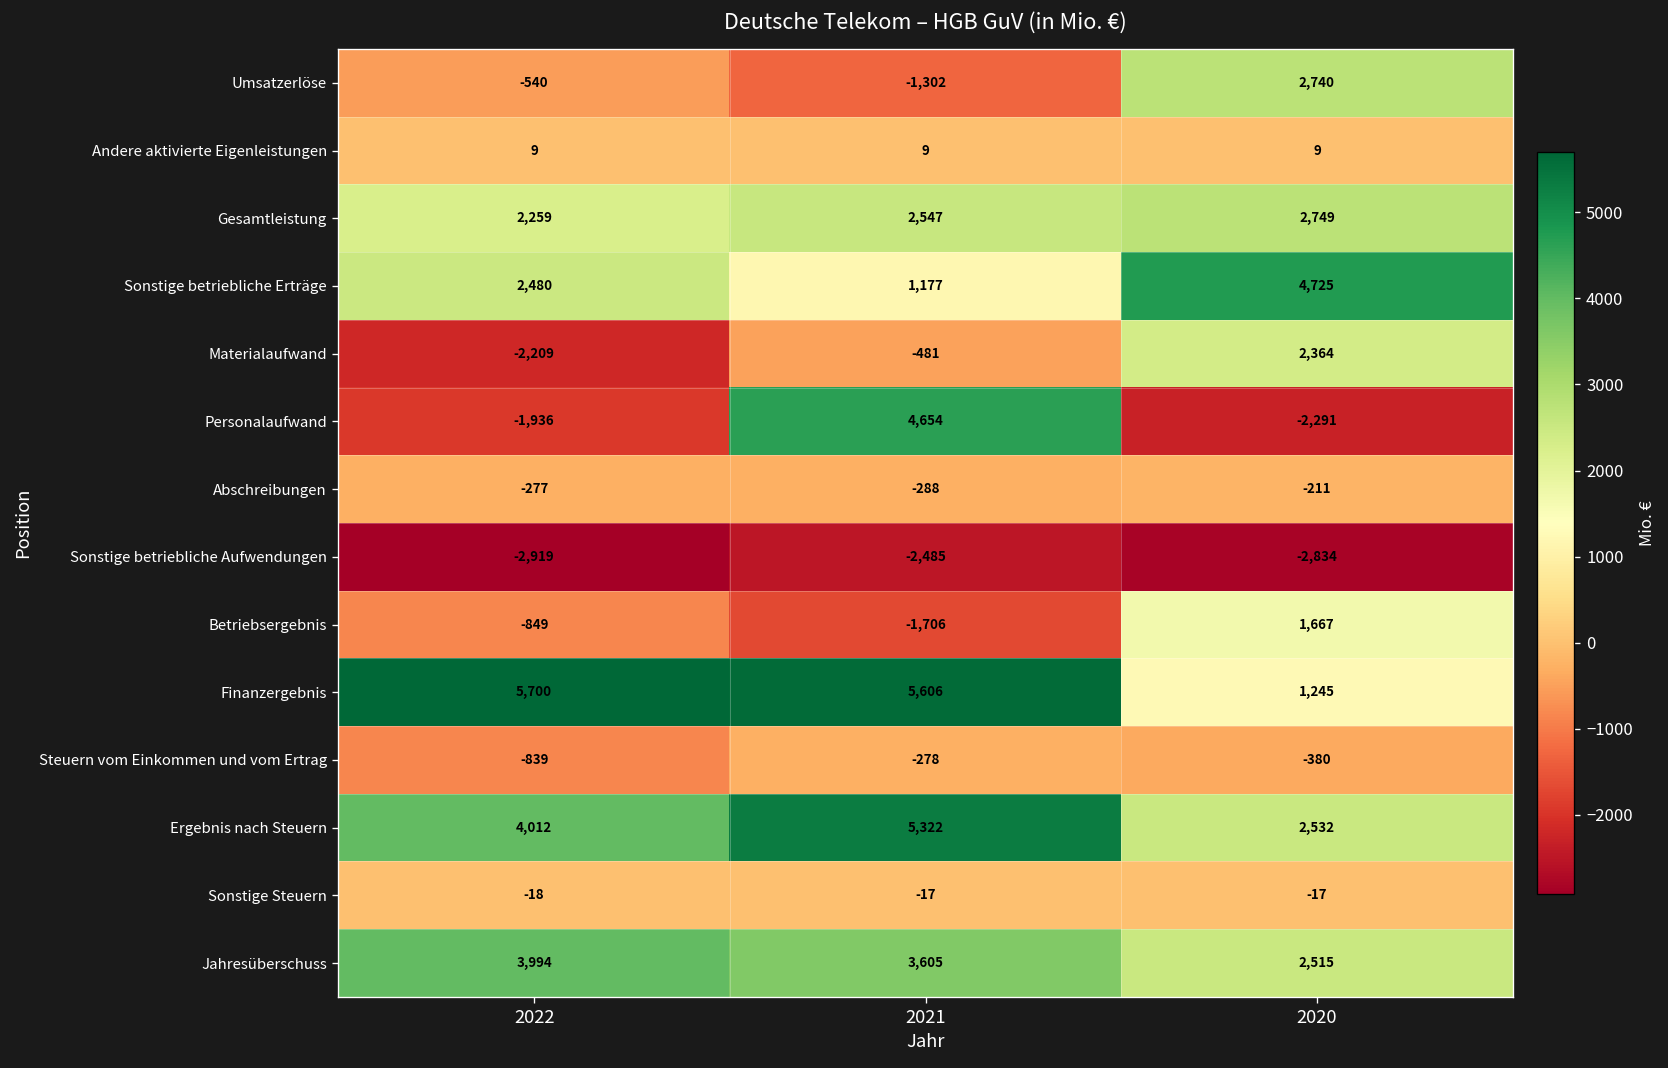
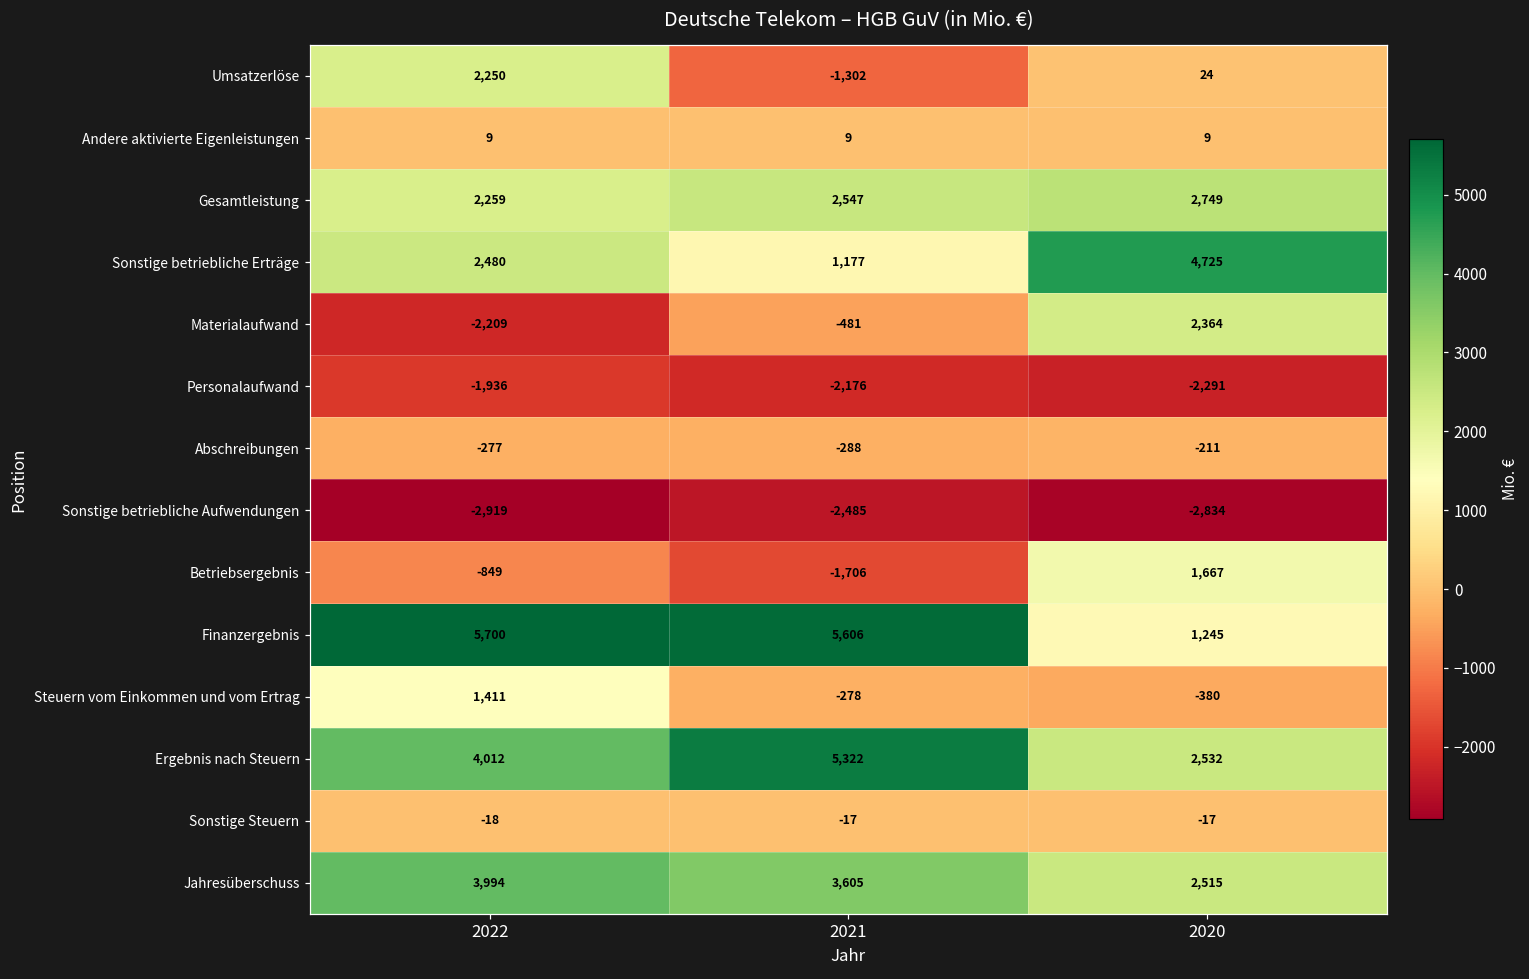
Umsatzerlöse, 2022: -540 -> 2,250
Umsatzerlöse, 2020: 2,740 -> 24
Personalaufwand, 2021: 4,654 -> -2,176
Steuern vom Einkommen und vom Ertrag, 2022: -839 -> 1,411
